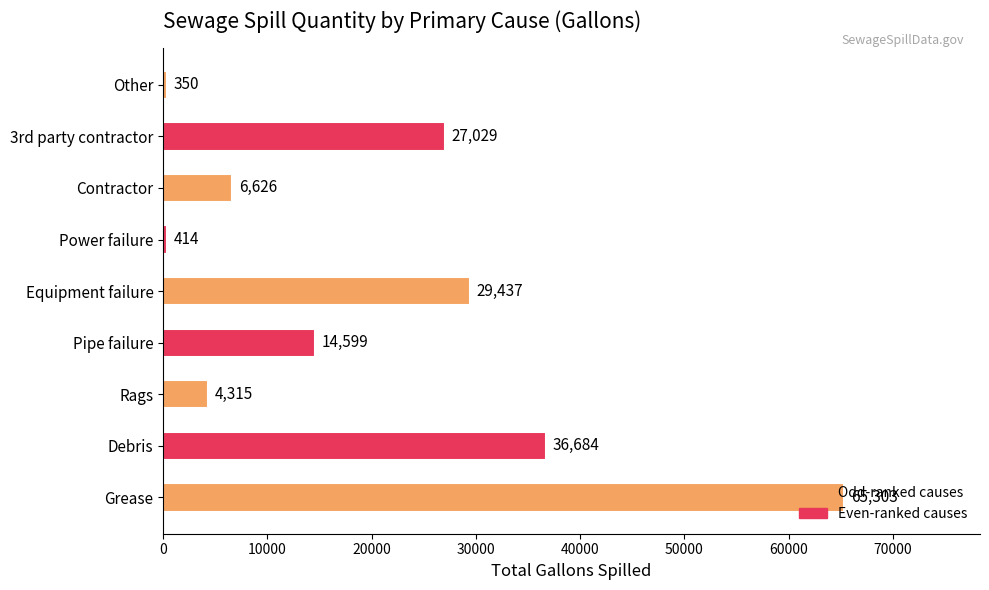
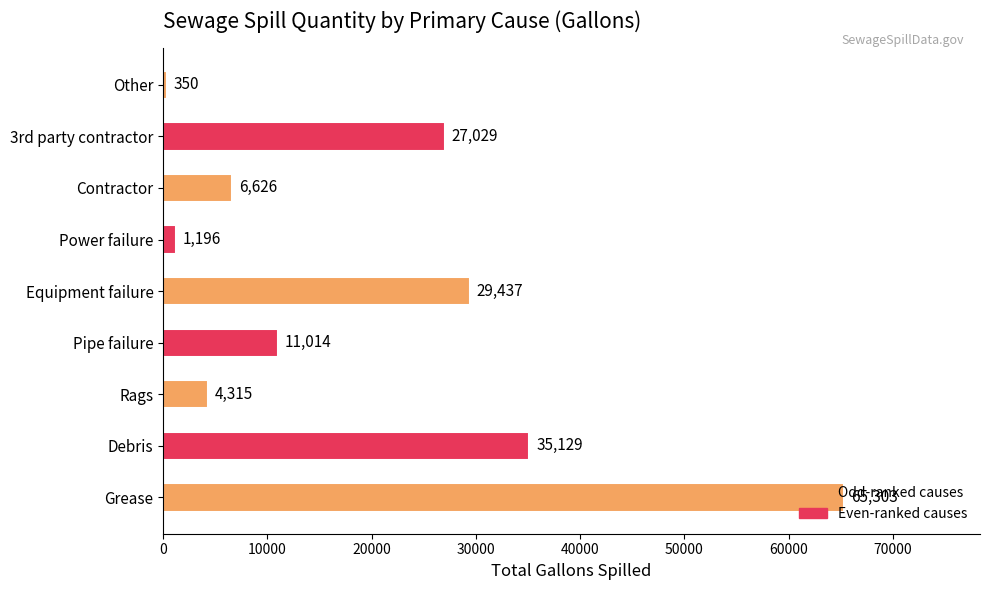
Power failure: 414 -> 1,196
Pipe failure: 14,599 -> 11,014
Debris: 36,684 -> 35,129
